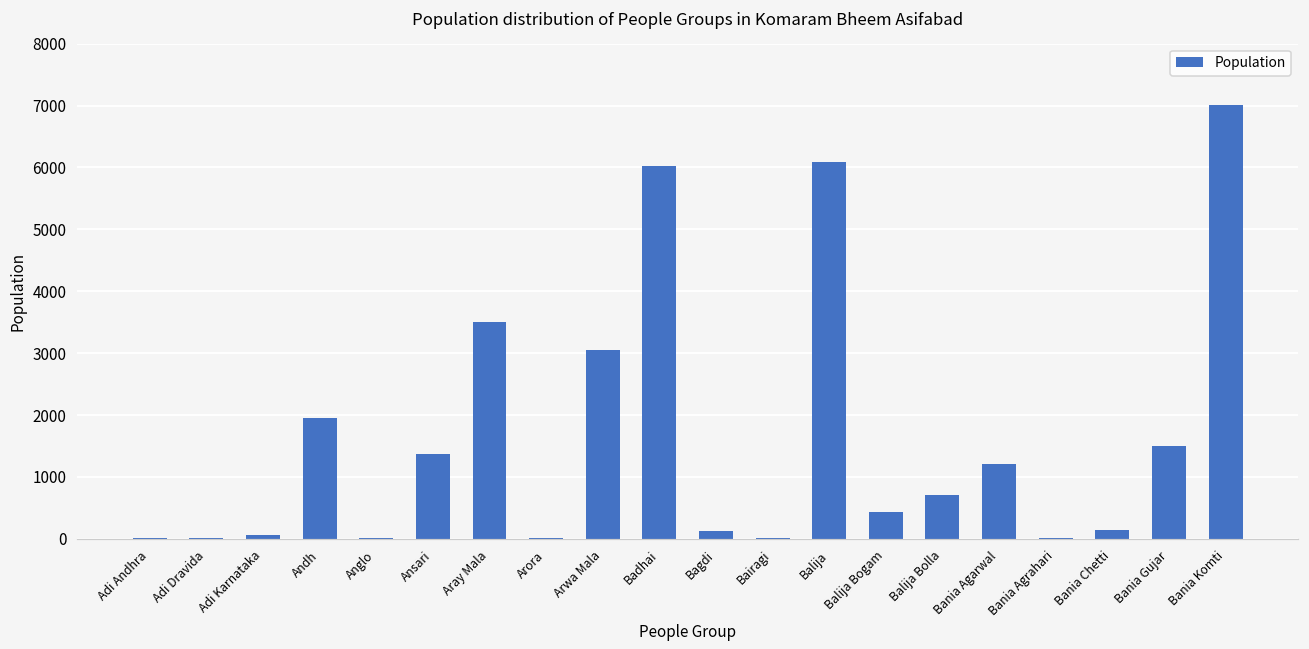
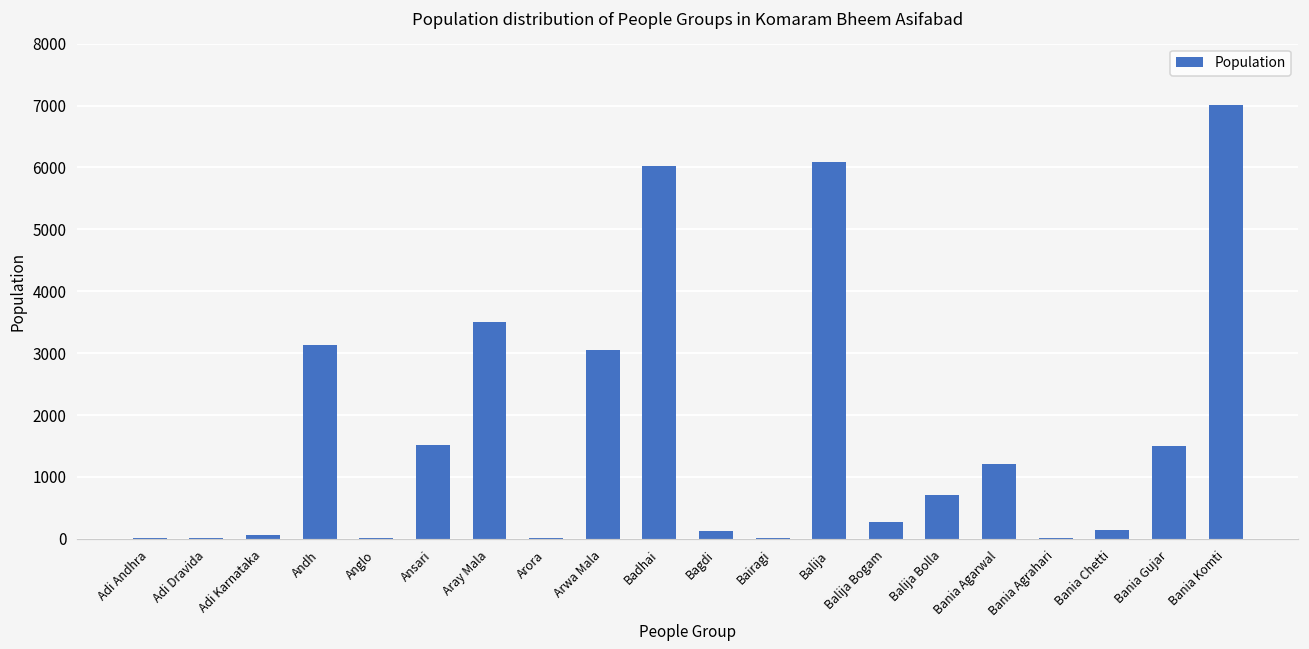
Andh: 1900 -> 3100
Ansari: 1400 -> 1500
Balija Bogam: 400 -> 300
